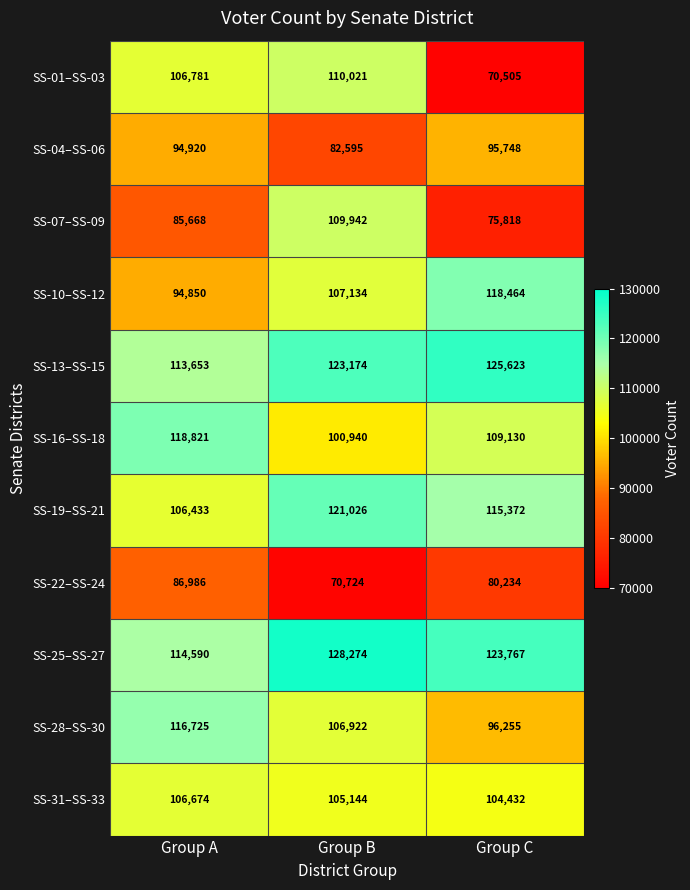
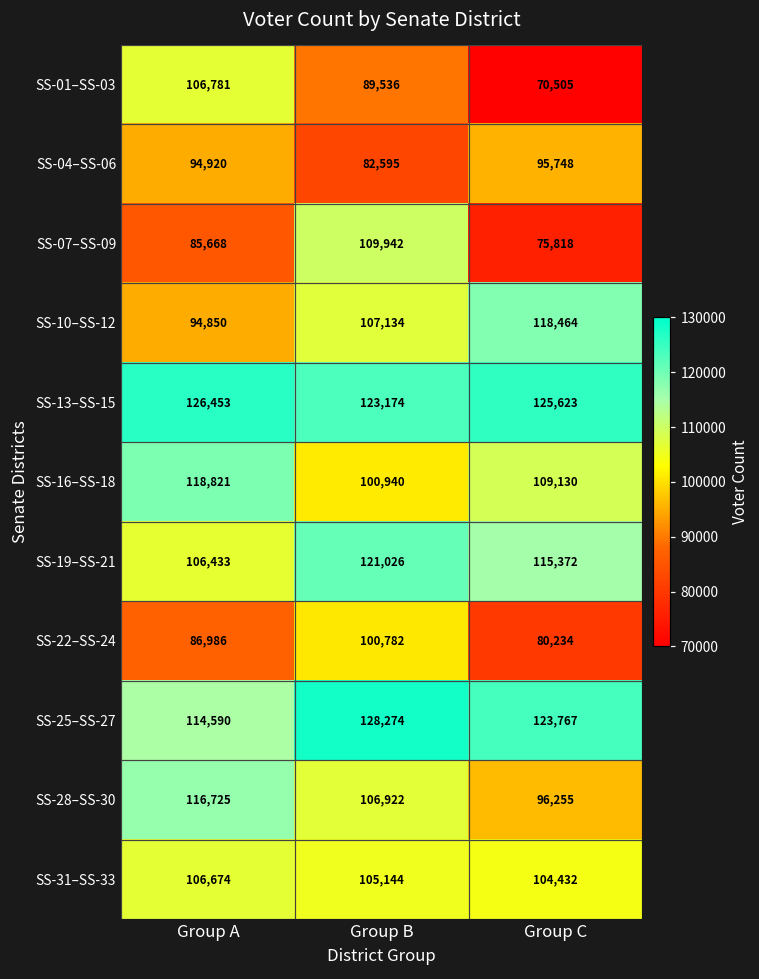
SS-01–SS-03, Group B: 110,021 -> 89,536
SS-13–SS-15, Group A: 113,653 -> 126,453
SS-22–SS-24, Group B: 70,724 -> 100,782
